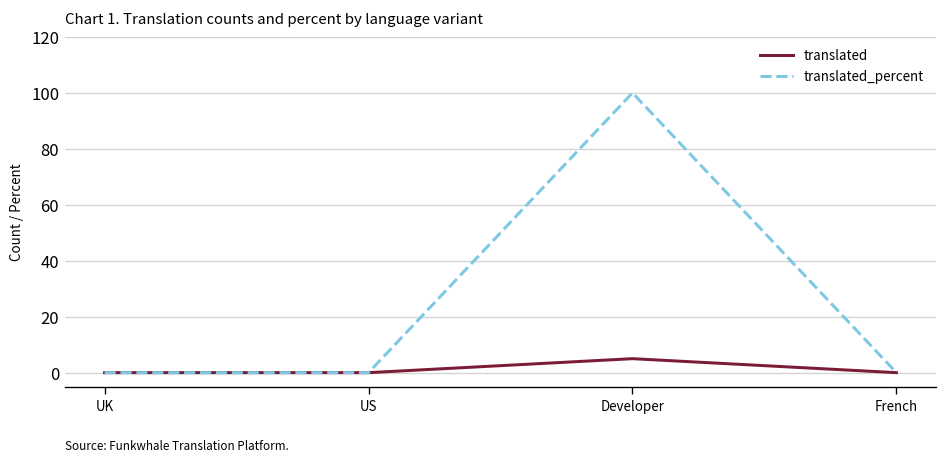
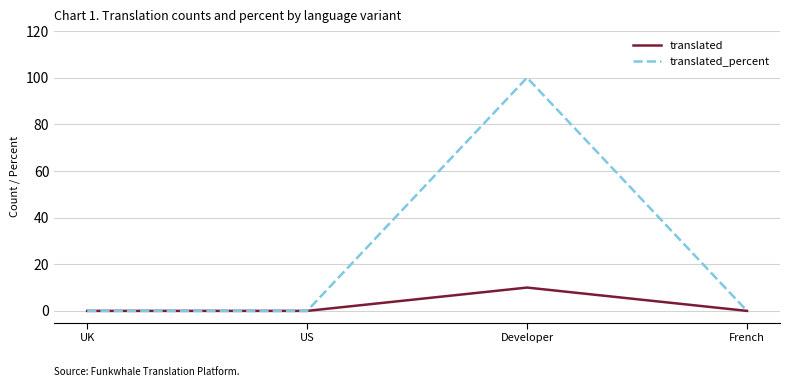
translated, Developer: 5 -> 10
